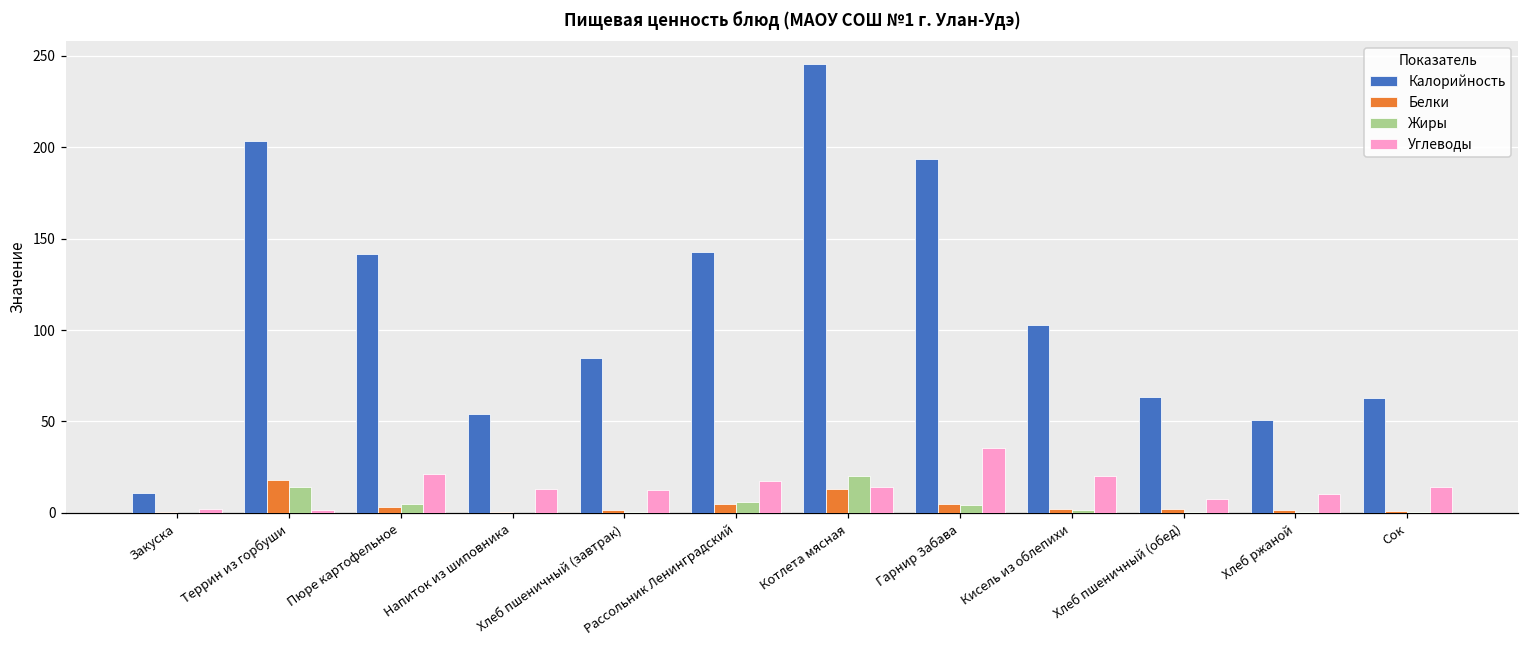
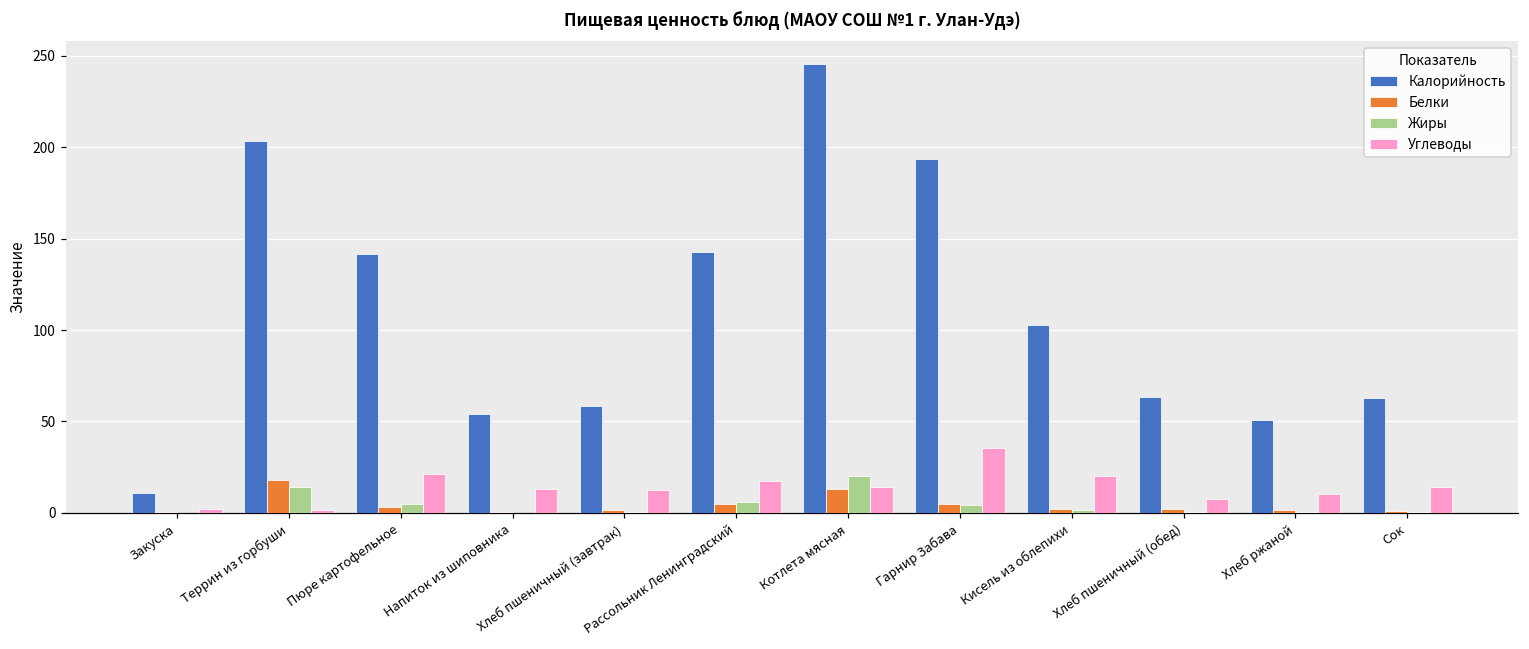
Калорийность, Хлеб пшеничный (завтрак): 85 -> 58
